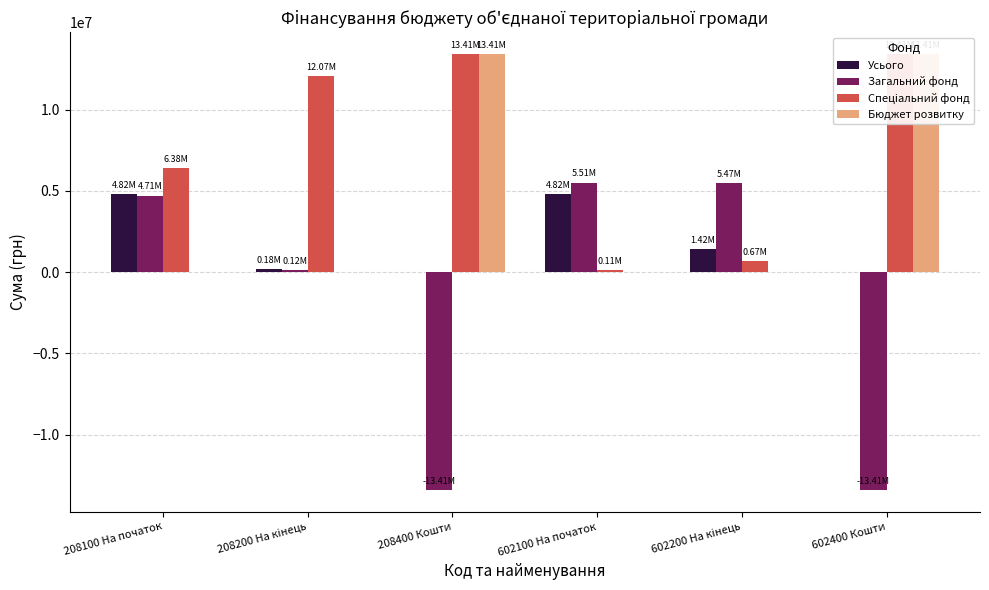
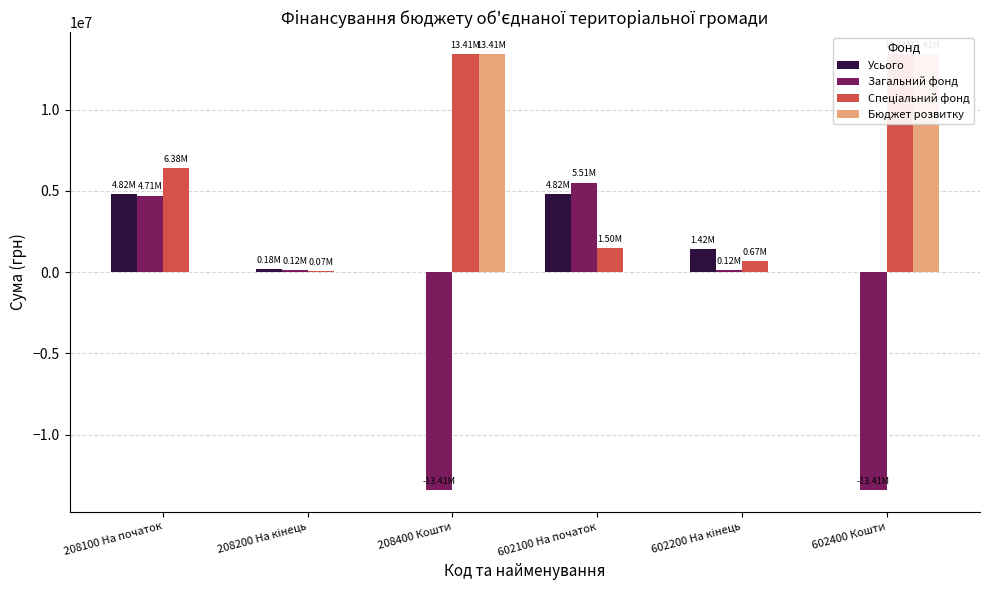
Спеціальний фонд, 208200 На кінець: 12.07M -> 0.07M
Спеціальний фонд, 602100 На початок: 0.11M -> 1.50M
Загальний фонд, 602200 На кінець: 5.47M -> 0.12M
